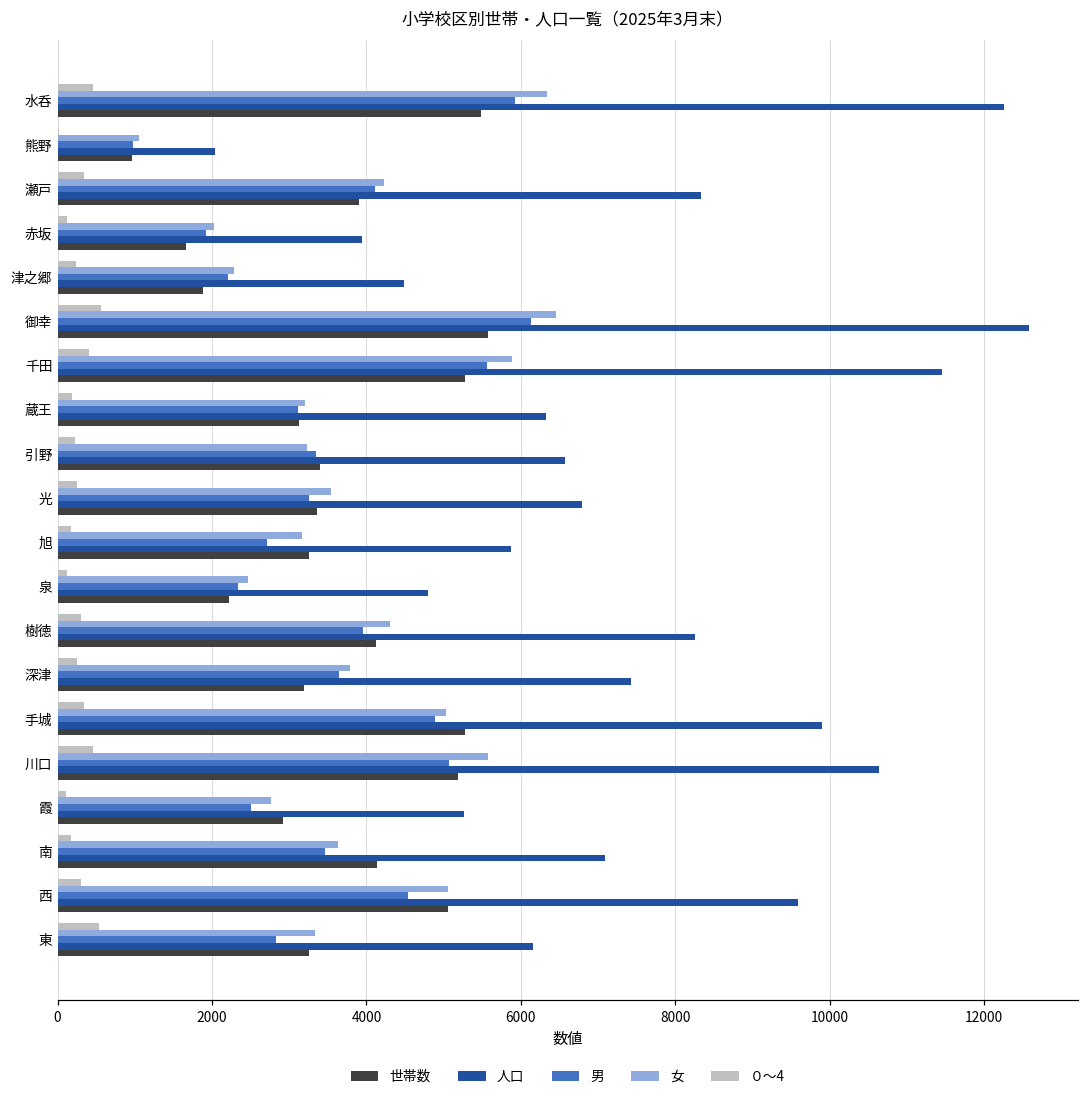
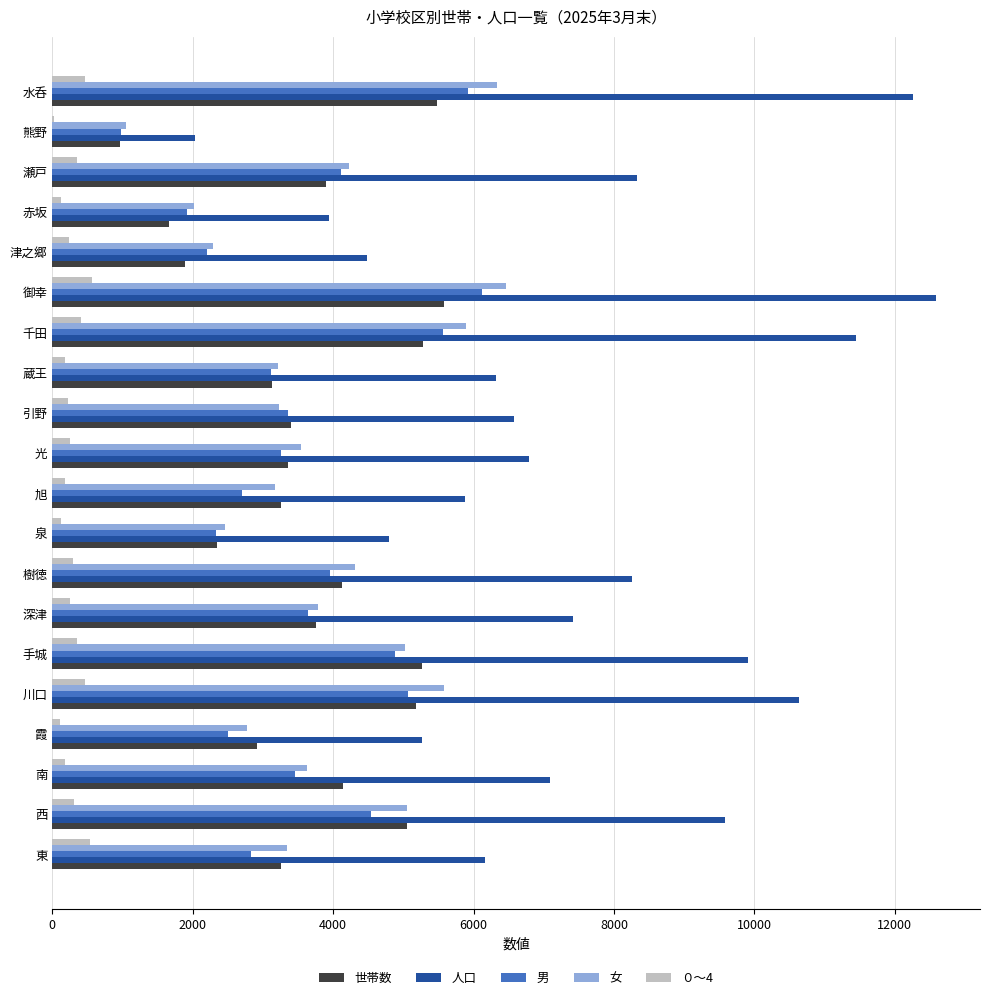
世帯数, 泉: 2200 -> 2300
世帯数, 深津: 3200 -> 3800
